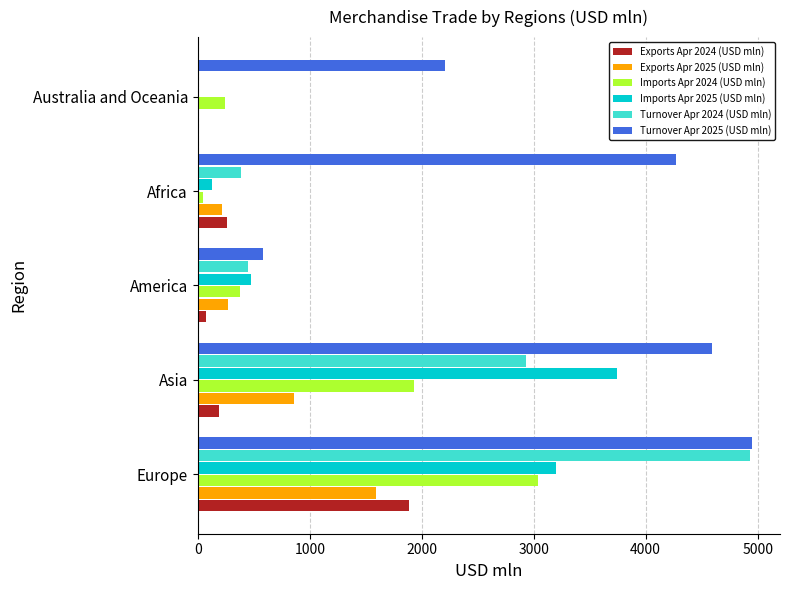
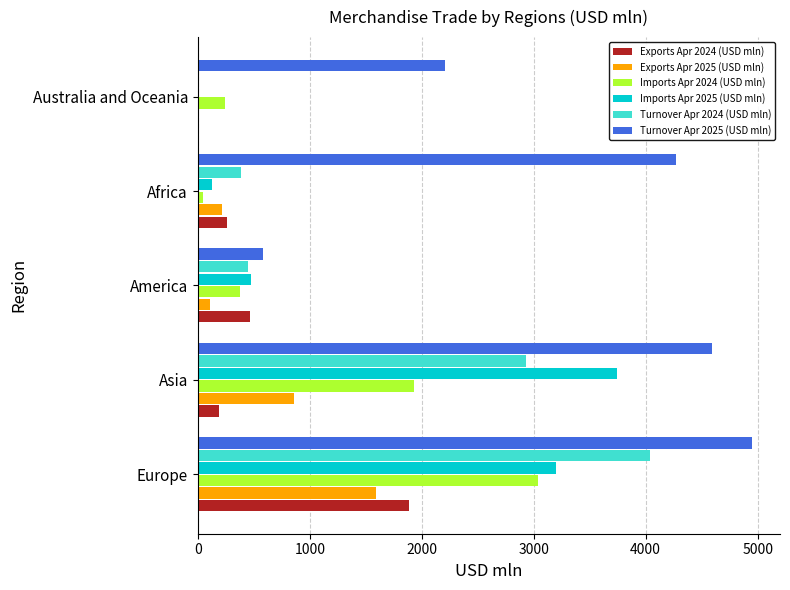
Exports Apr 2025 (USD mln), America: 270 -> 110
Exports Apr 2024 (USD mln), America: 70 -> 470
Turnover Apr 2024 (USD mln), Europe: 4930 -> 4040
